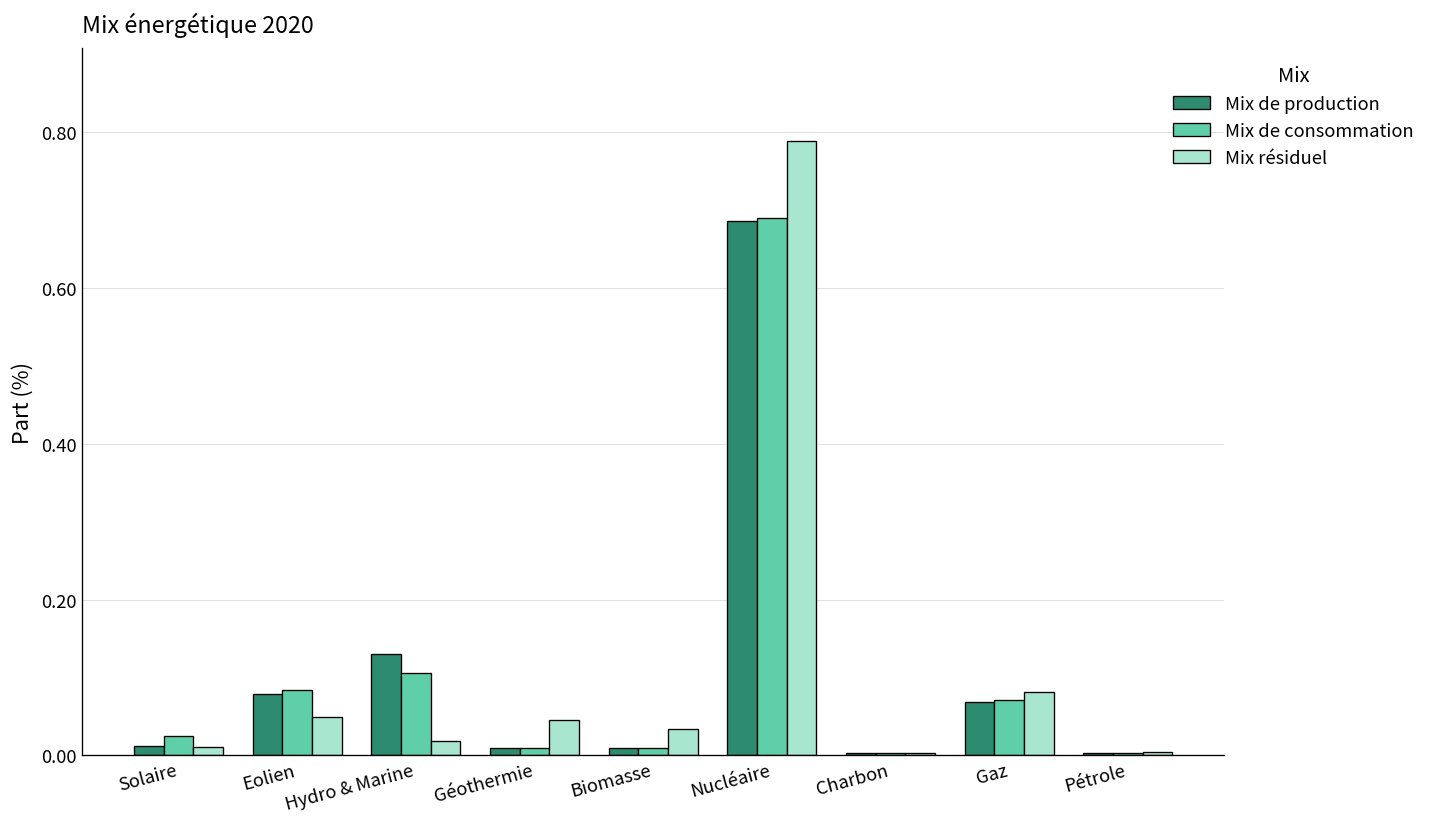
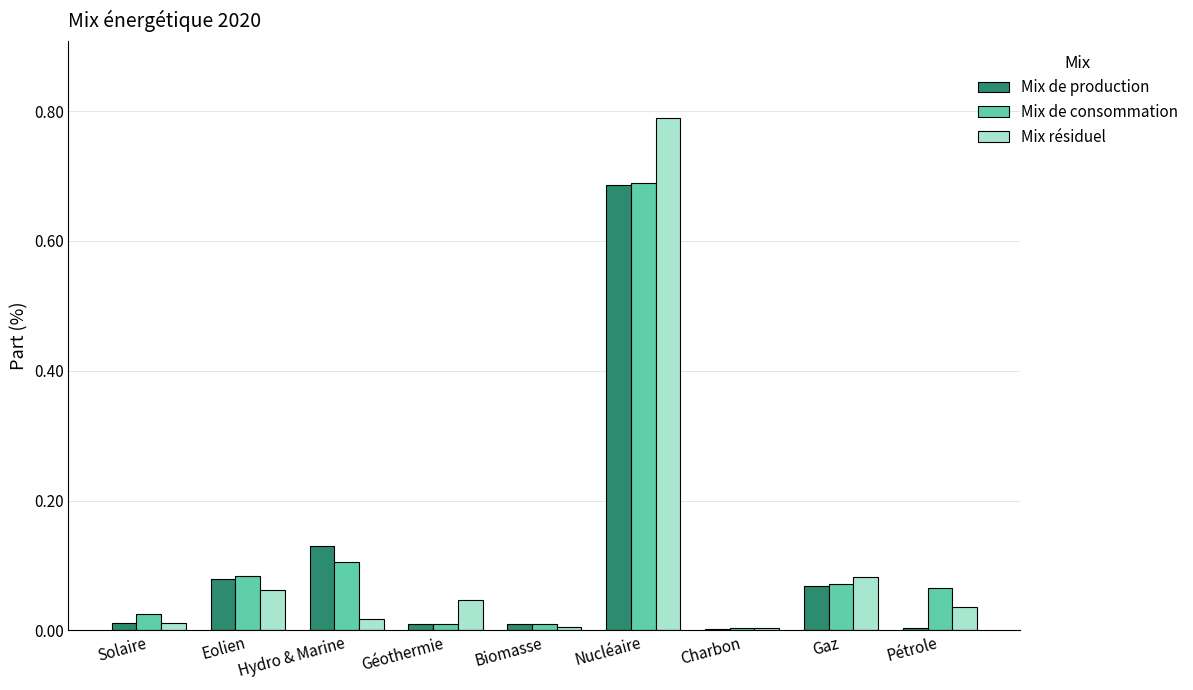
Mix résiduel, Eolien: 0.05 -> 0.06
Mix résiduel, Biomasse: 0.03 -> 0.00
Mix de consommation, Pétrole: 0.00 -> 0.07
Mix résiduel, Pétrole: 0.00 -> 0.04
